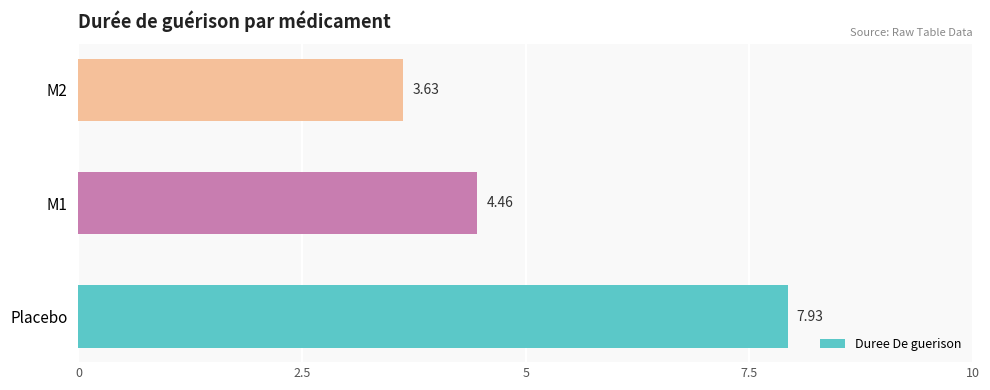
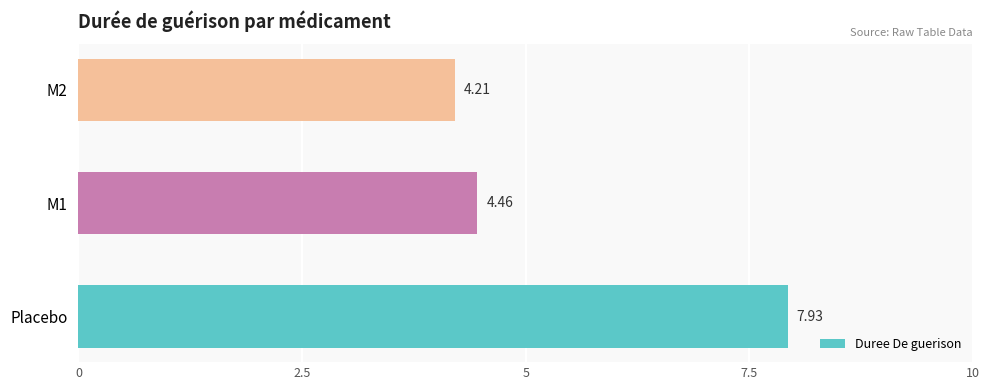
M2: 3.63 -> 4.21
